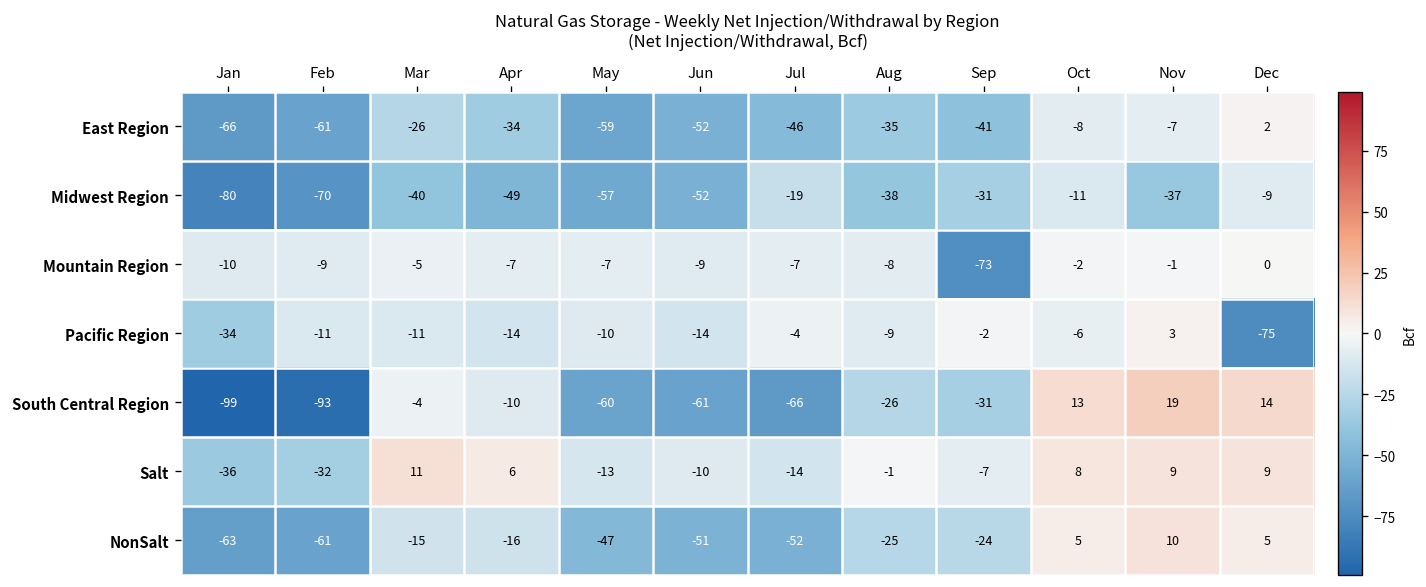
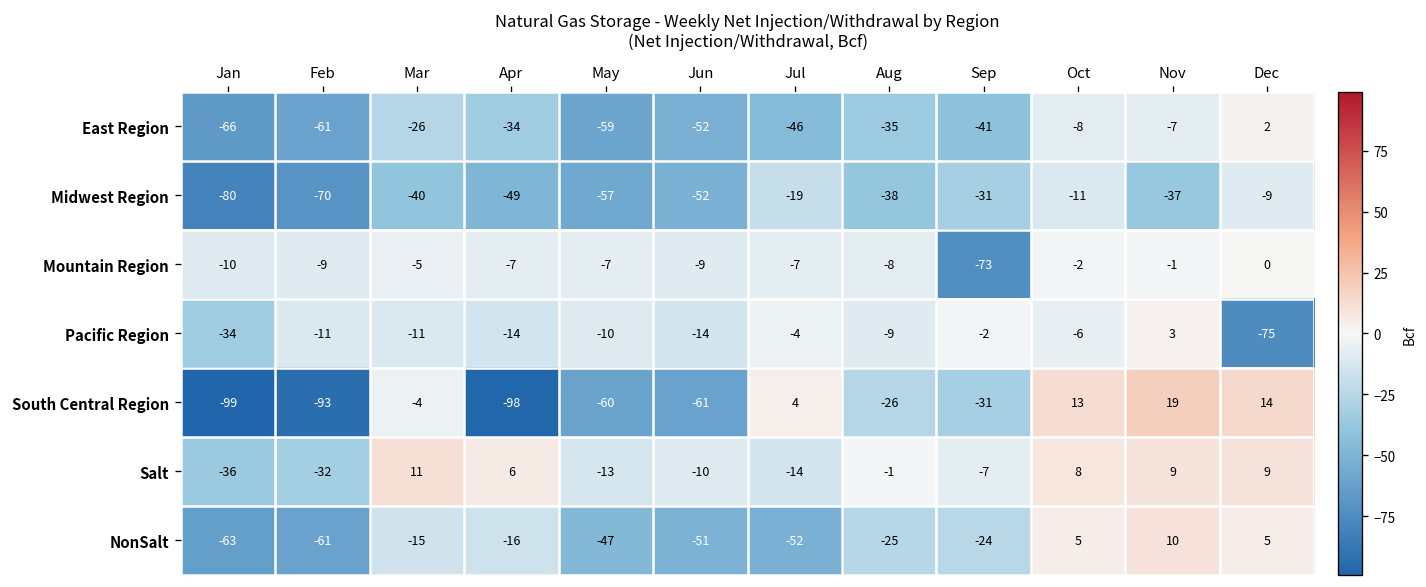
South Central Region, Apr: -10 -> -98
South Central Region, Jul: -66 -> 4
